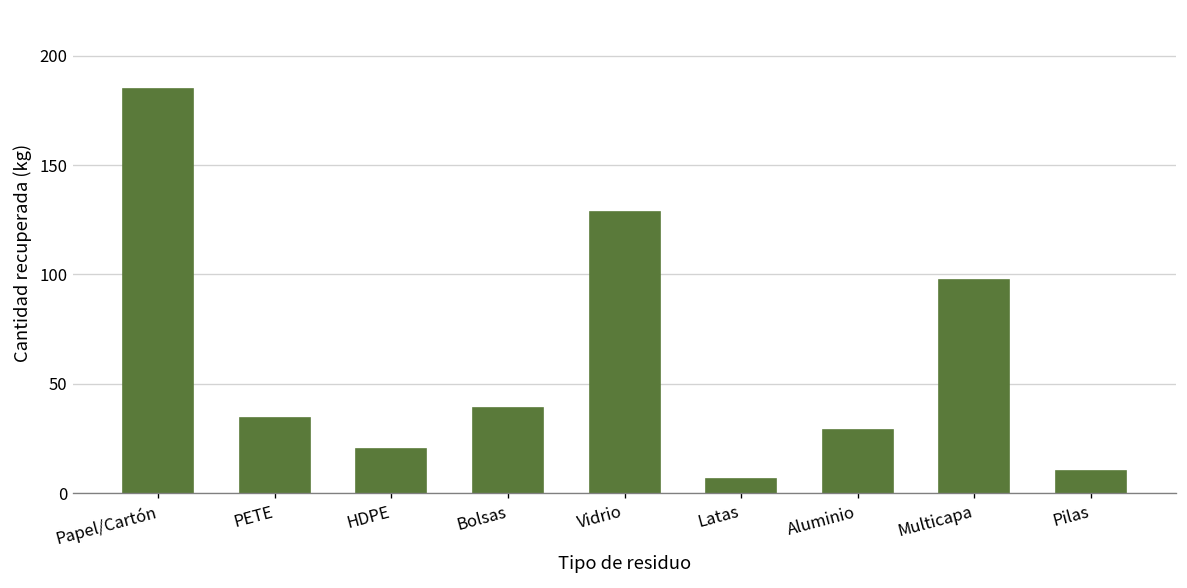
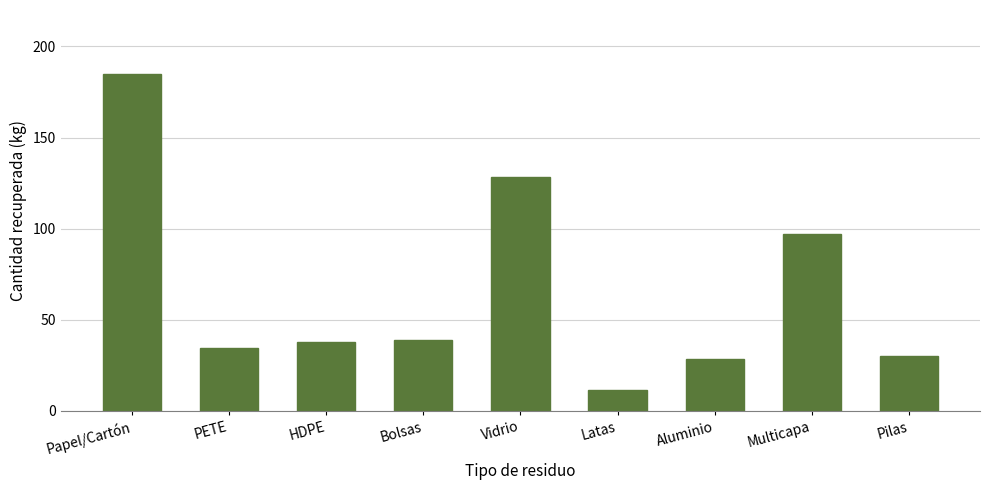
HDPE: 20 -> 38
Latas: 6 -> 12
Pilas: 10 -> 30
